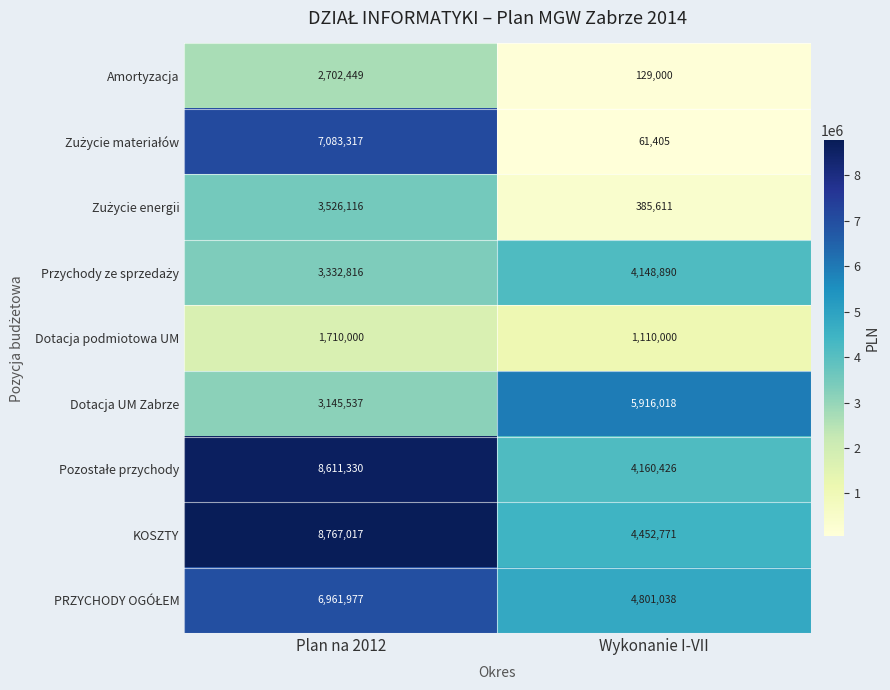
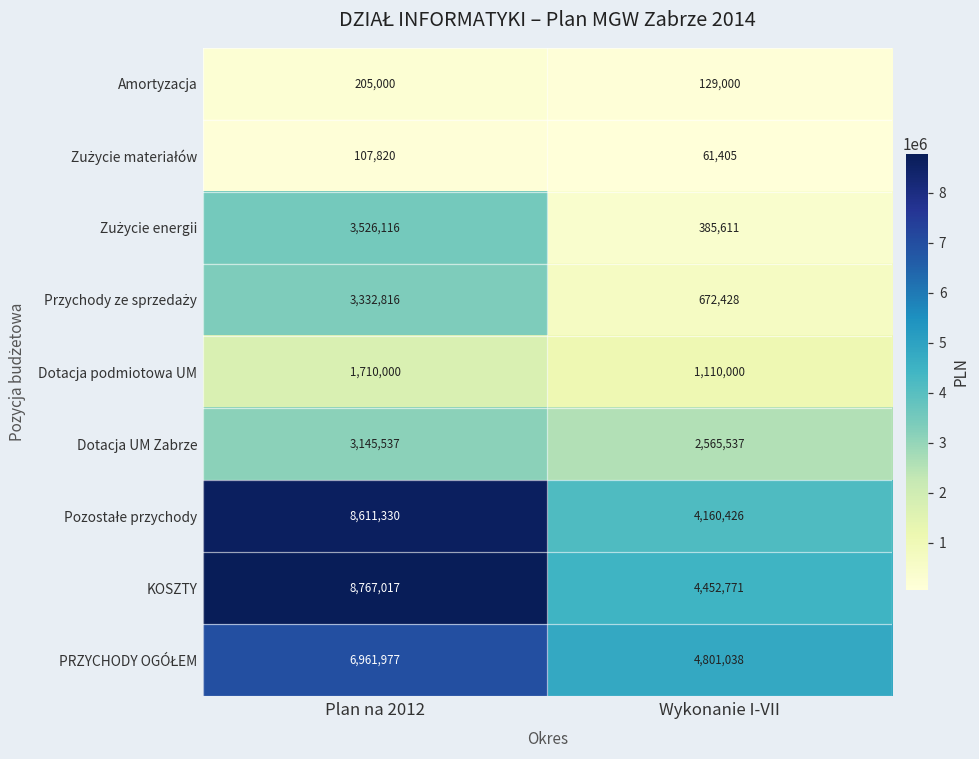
Amortyzacja, Plan na 2012: 2,702,449 -> 205,000
Zużycie materiałów, Plan na 2012: 7,083,317 -> 107,820
Przychody ze sprzedaży, Wykonanie I-VII: 4,148,890 -> 672,428
Dotacja UM Zabrze, Wykonanie I-VII: 5,916,018 -> 2,565,537
